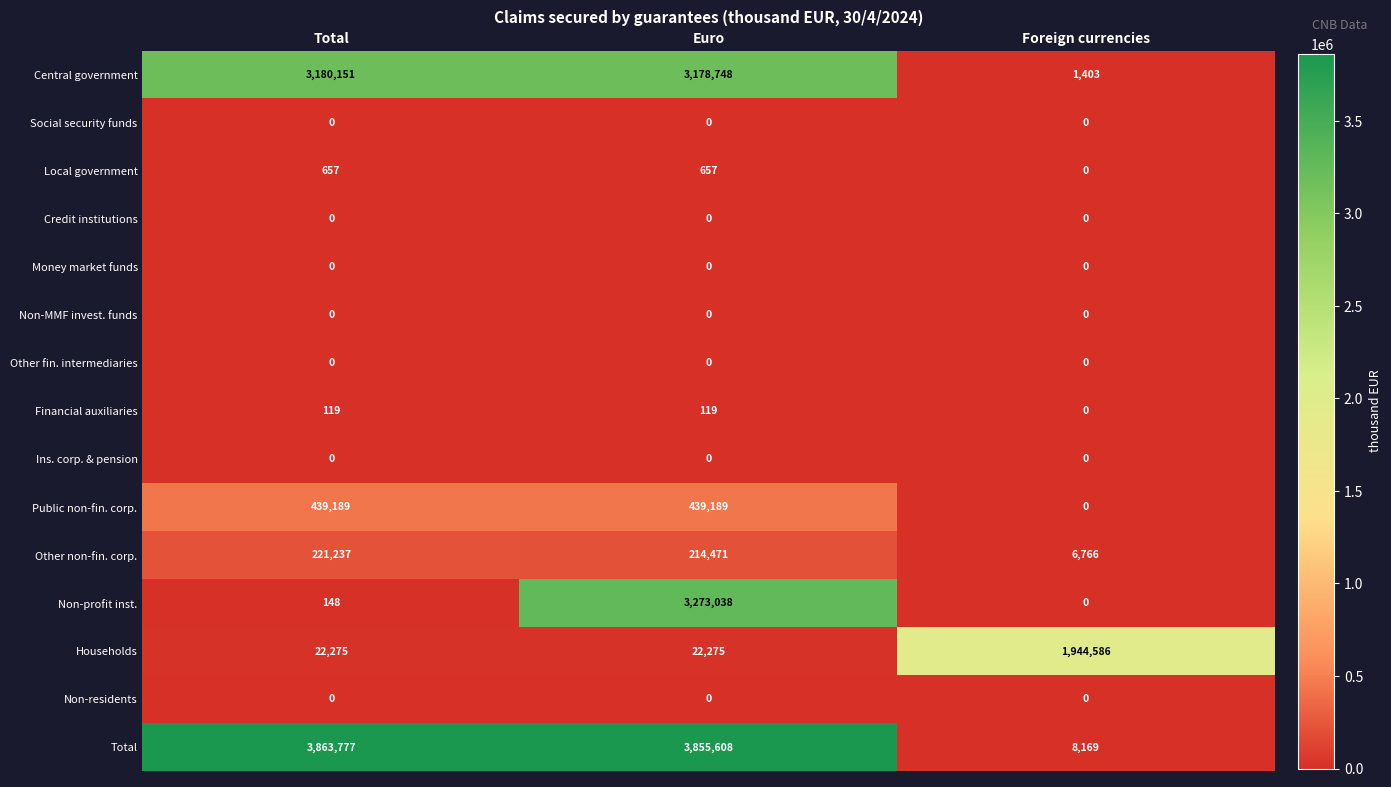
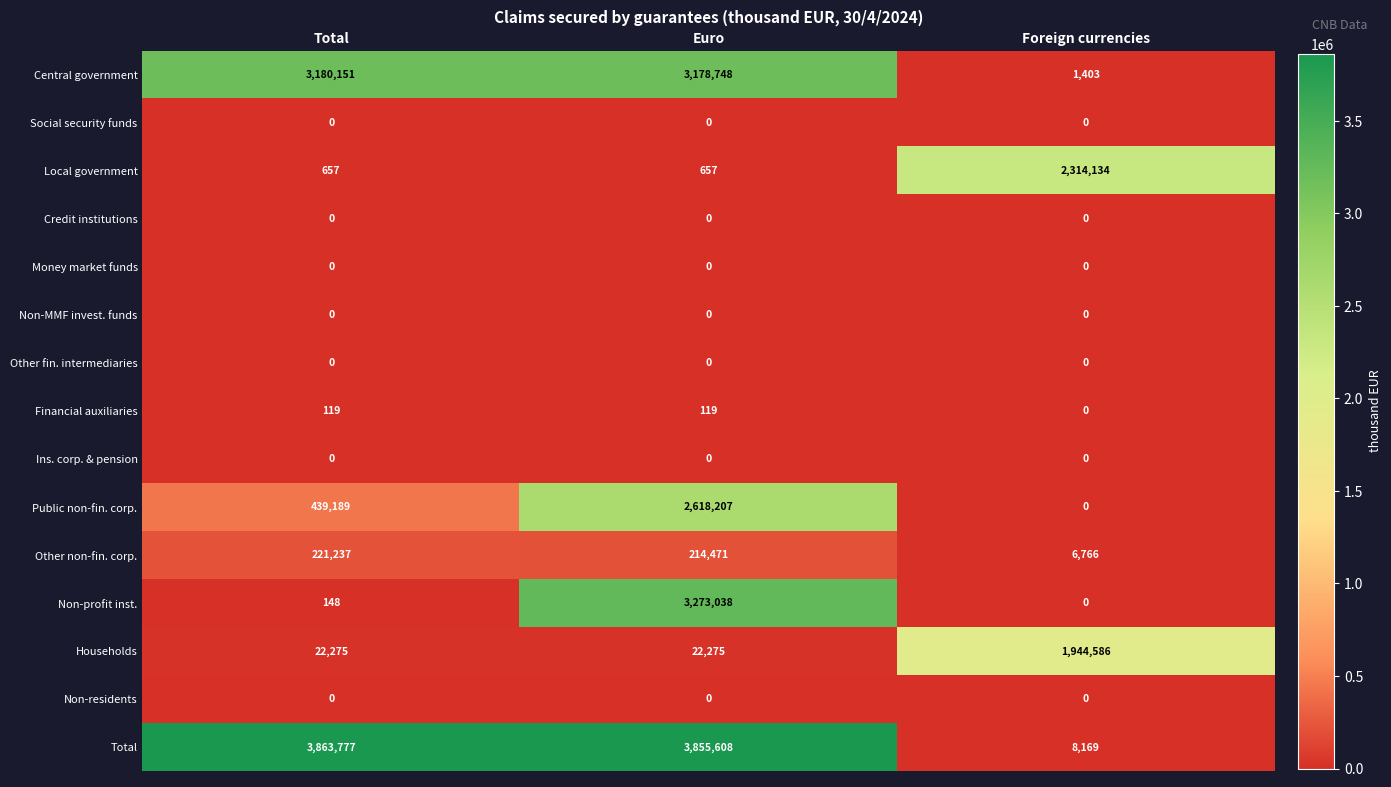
Local government, Foreign currencies: 0 -> 2,314,134
Public non-fin. corp., Euro: 439,189 -> 2,618,207
